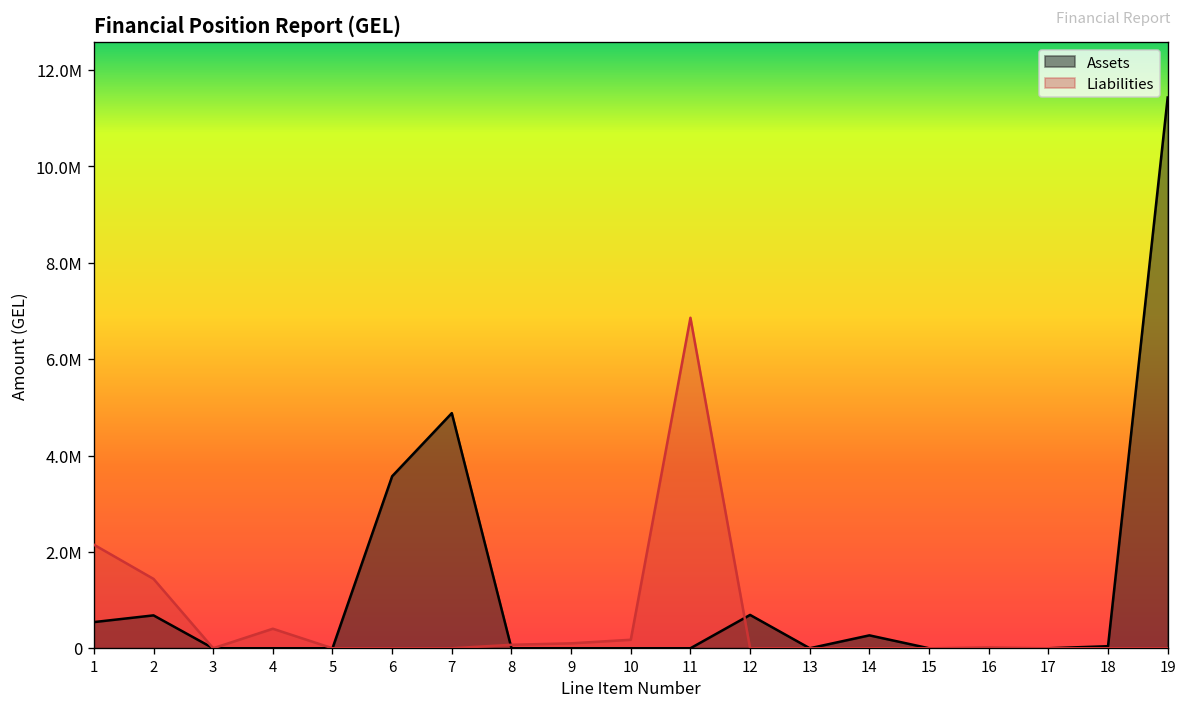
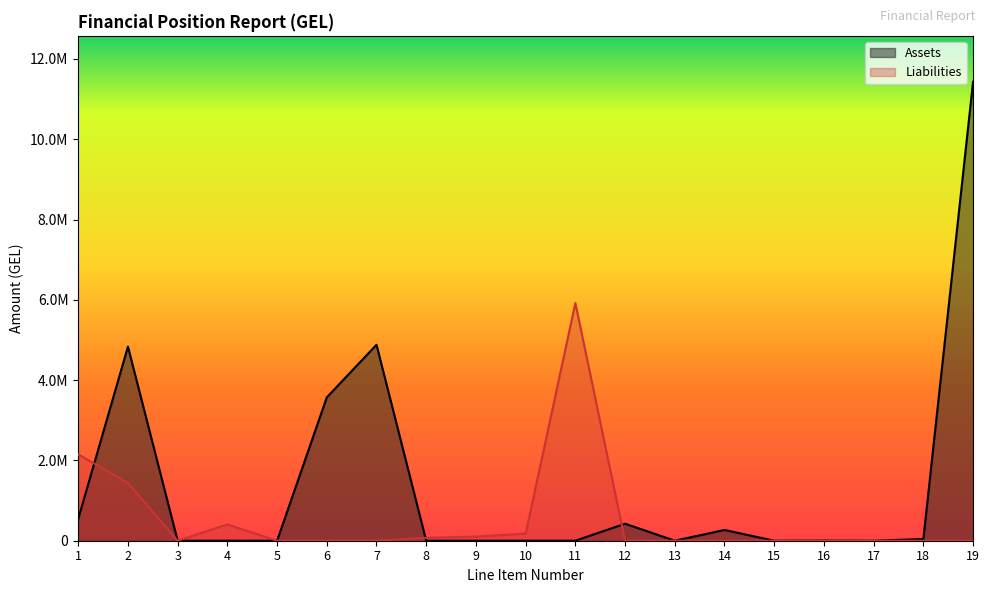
Assets, 2: 700000 -> 4800000
Liabilities, 11: 6900000 -> 5900000
Assets, 12: 700000 -> 400000
